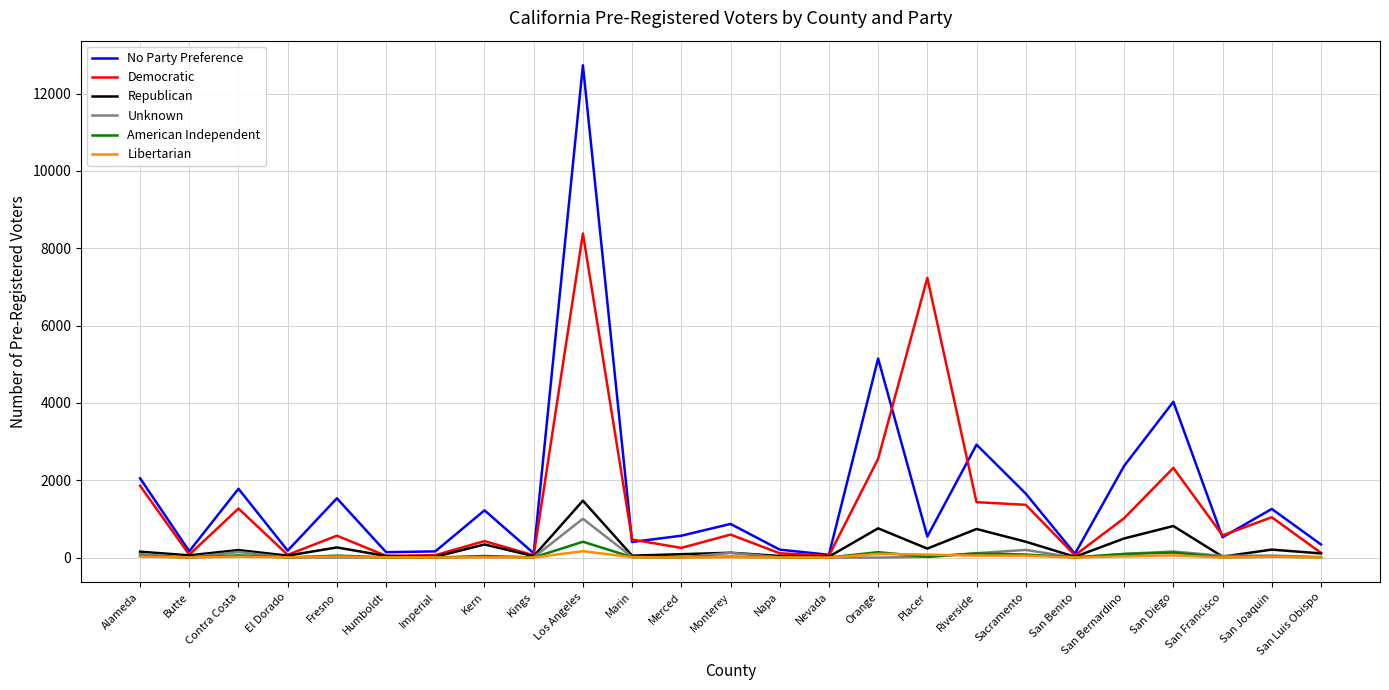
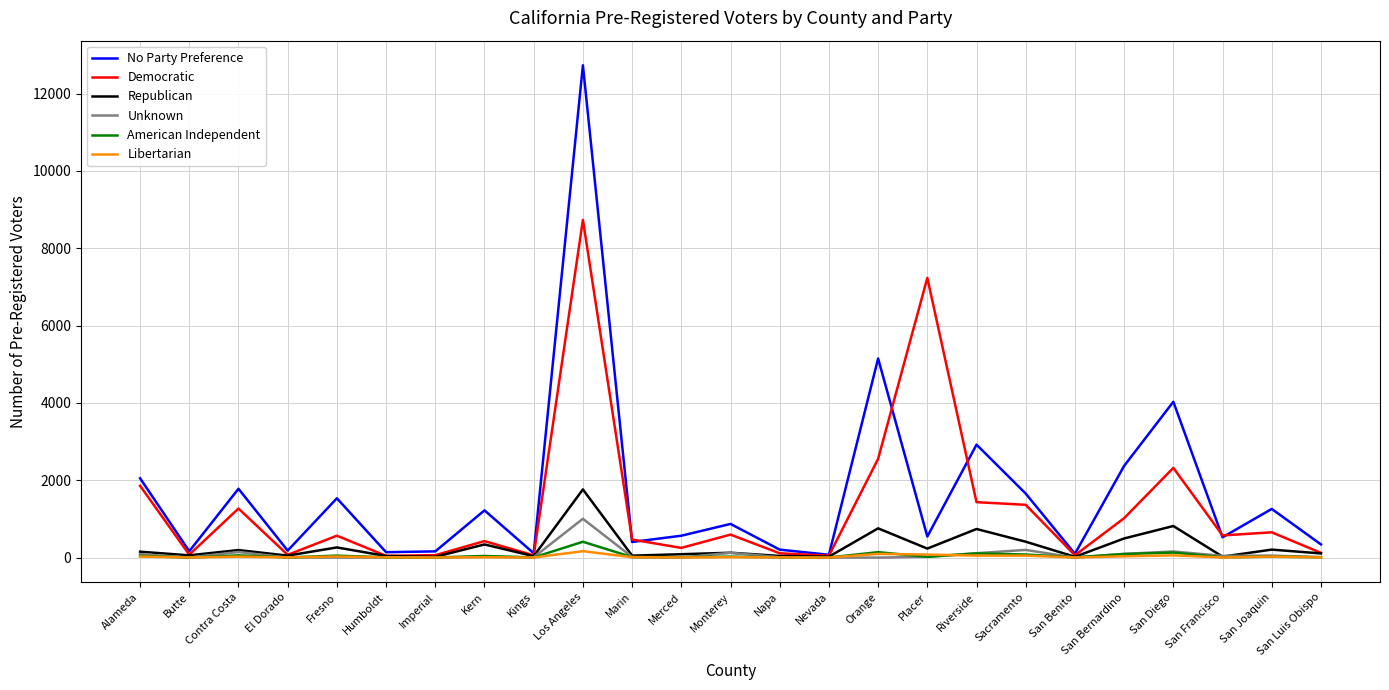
Democratic, Los Angeles: 8400 -> 8700
Republican, Los Angeles: 1500 -> 1800
Democratic, San Joaquin: 1000 -> 700
